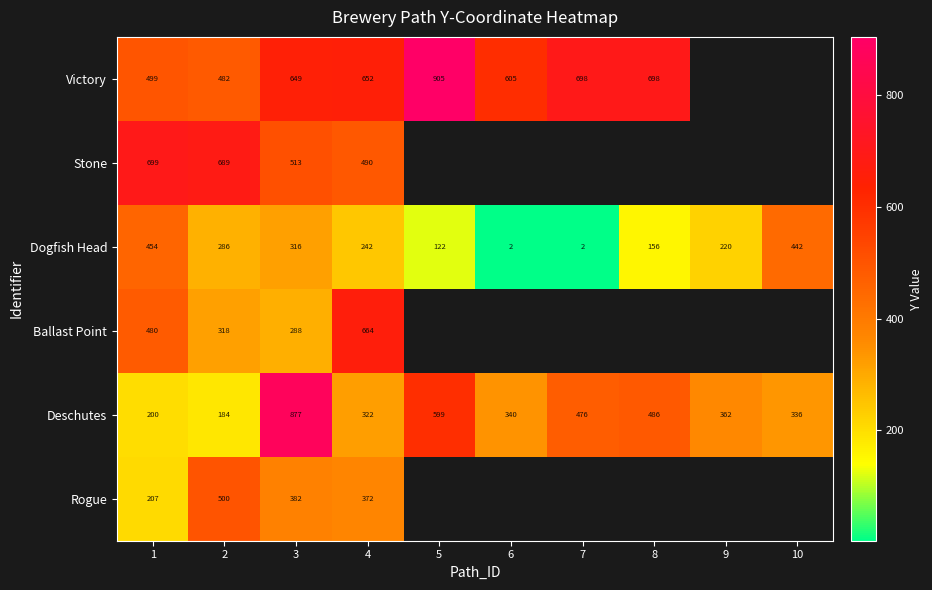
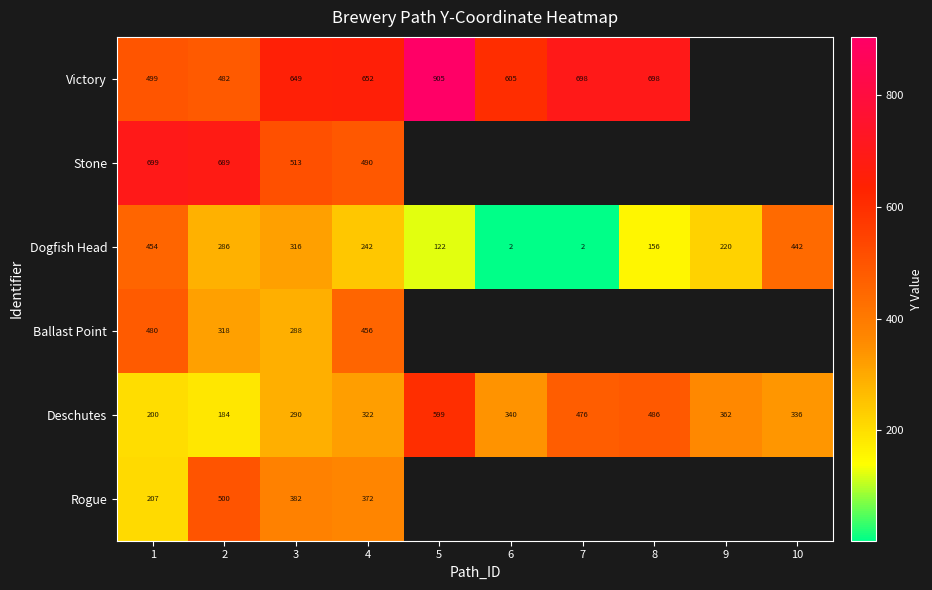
Ballast Point, 4: 664 -> 456
Deschutes, 3: 877 -> 290
